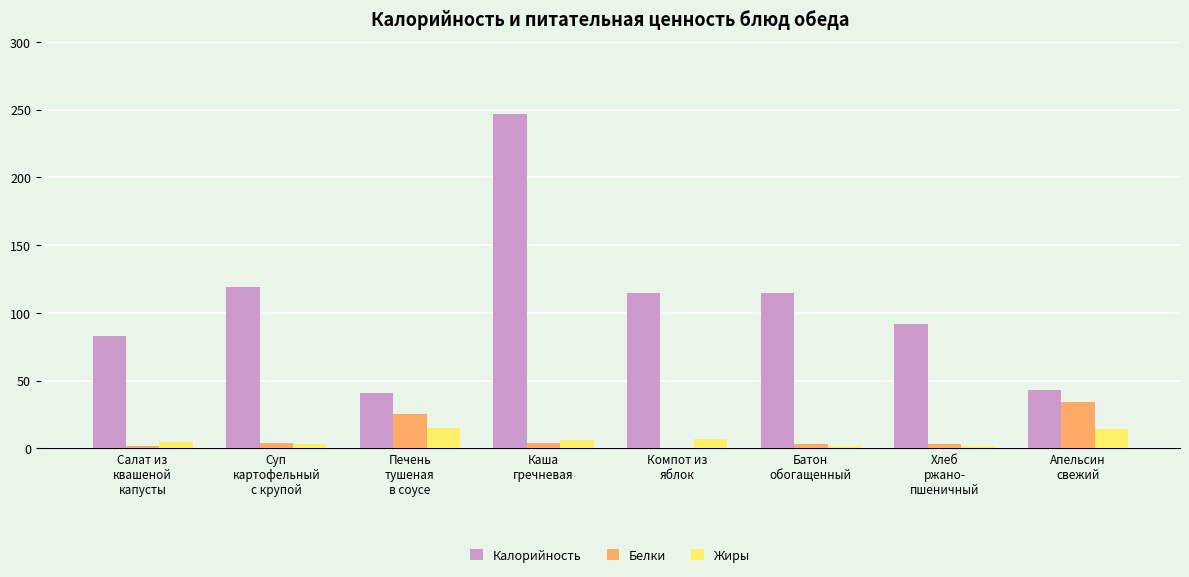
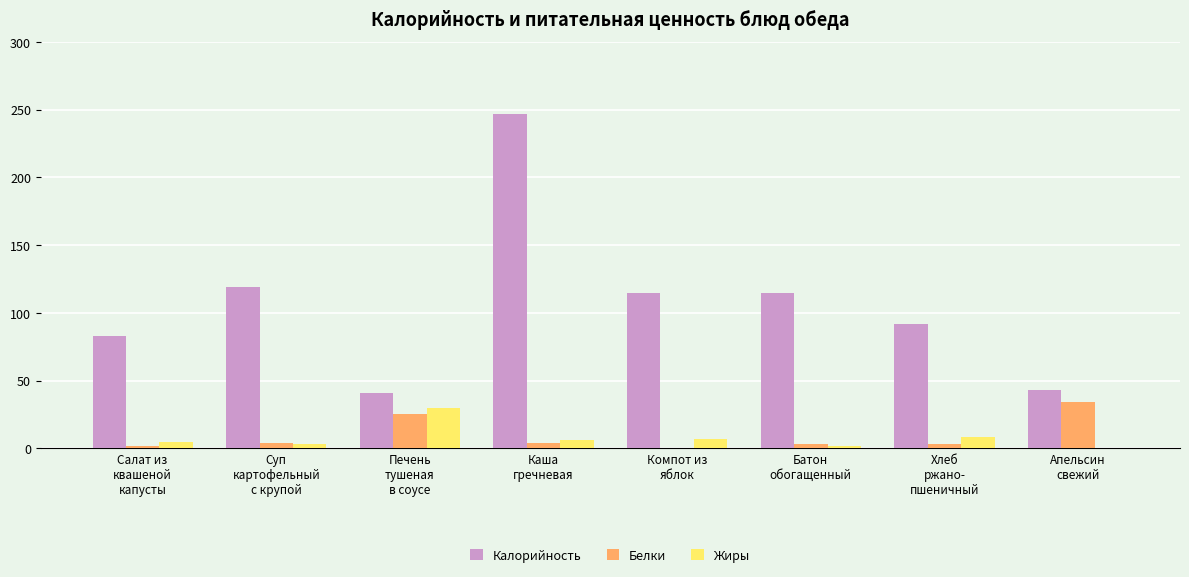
Жиры, Печень тушеная в соусе: 15 -> 30
Жиры, Хлеб ржано- пшеничный: 2 -> 8
Жиры, Апельсин свежий: 14 -> 0
